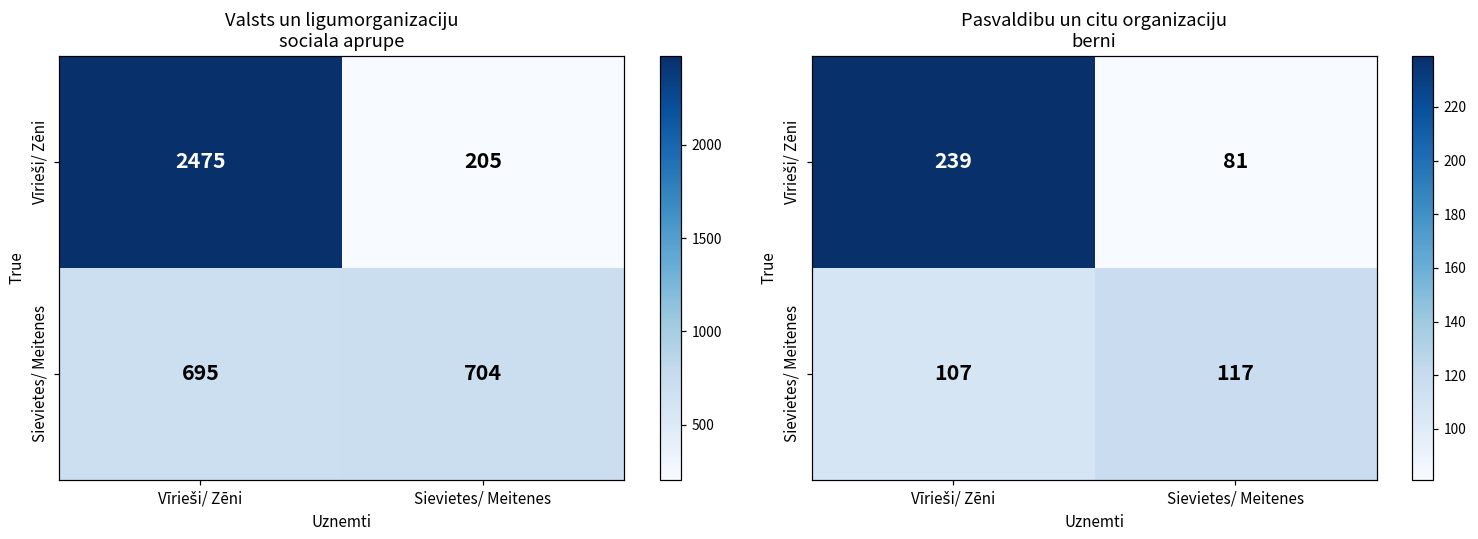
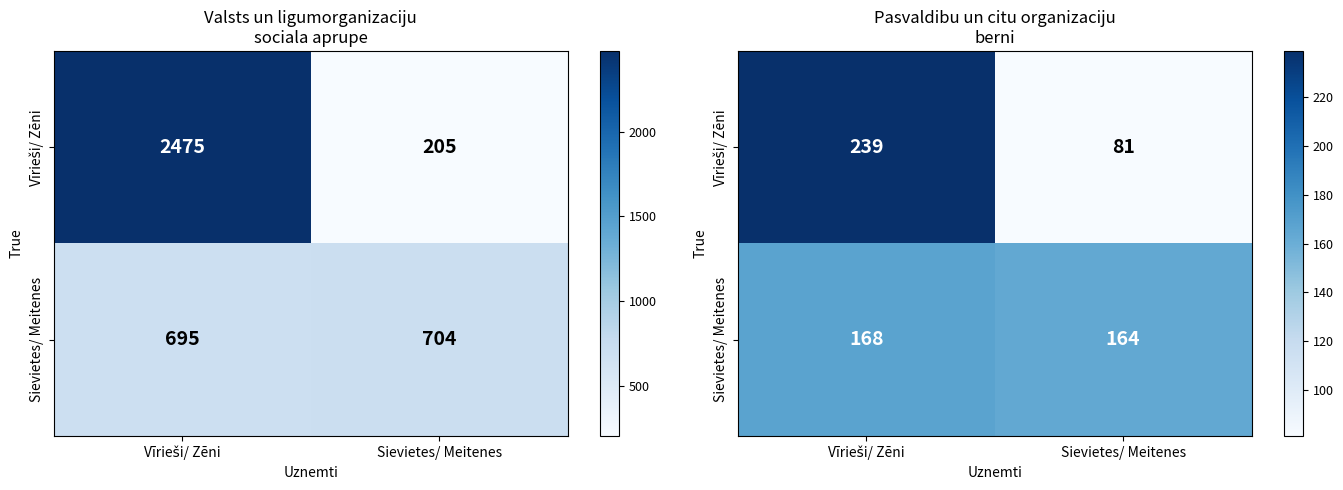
Pasvaldibu un citu organizaciju berni, Sievietes/ Meitenes, Vīrieši/ Zēni: 107 -> 168
Pasvaldibu un citu organizaciju berni, Sievietes/ Meitenes, Sievietes/ Meitenes: 117 -> 164
